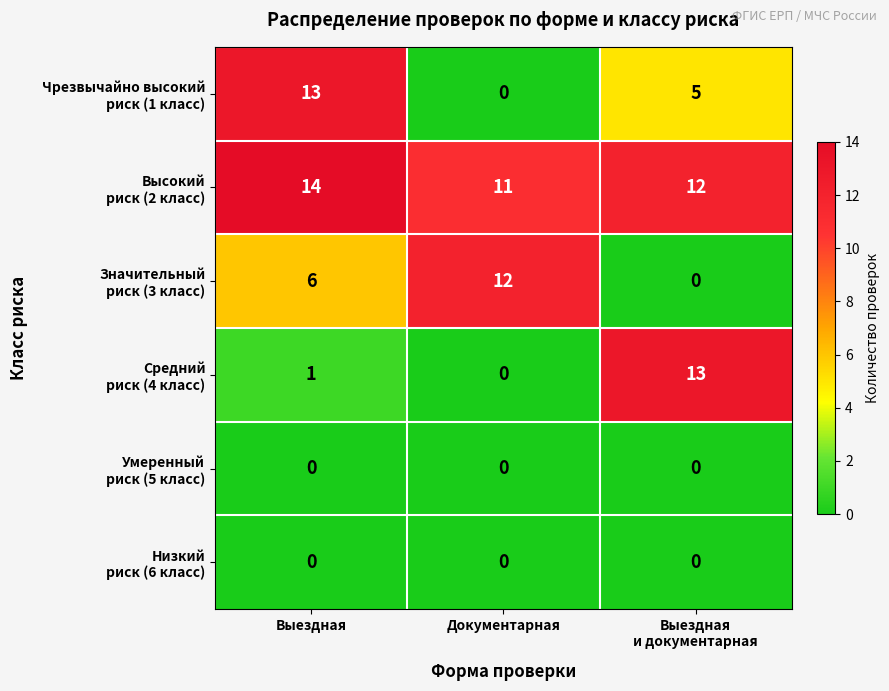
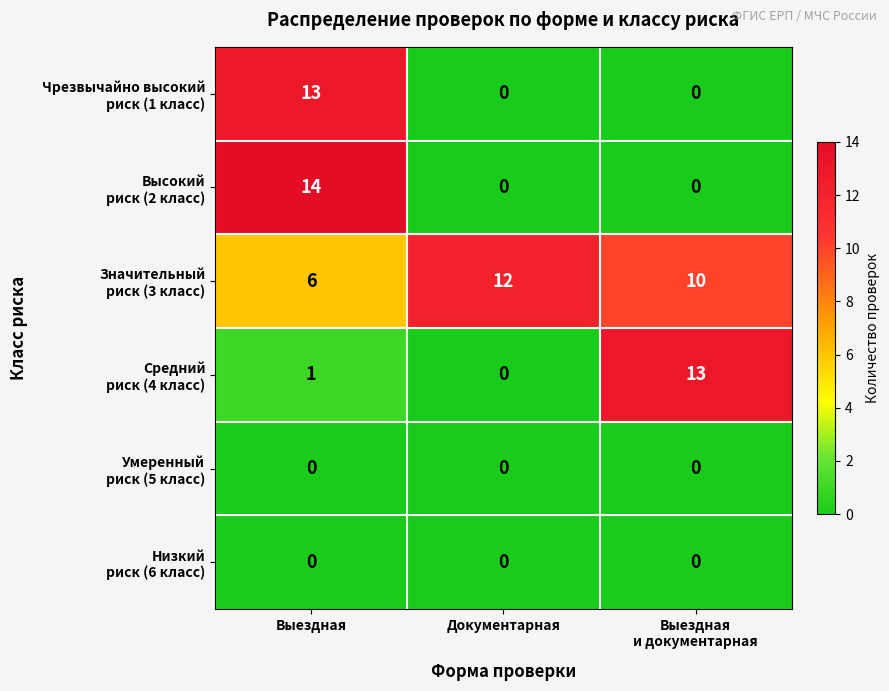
Чрезвычайно высокий риск (1 класс), Выездная и документарная: 5 -> 0
Высокий риск (2 класс), Документарная: 11 -> 0
Высокий риск (2 класс), Выездная и документарная: 12 -> 0
Значительный риск (3 класс), Выездная и документарная: 0 -> 10
